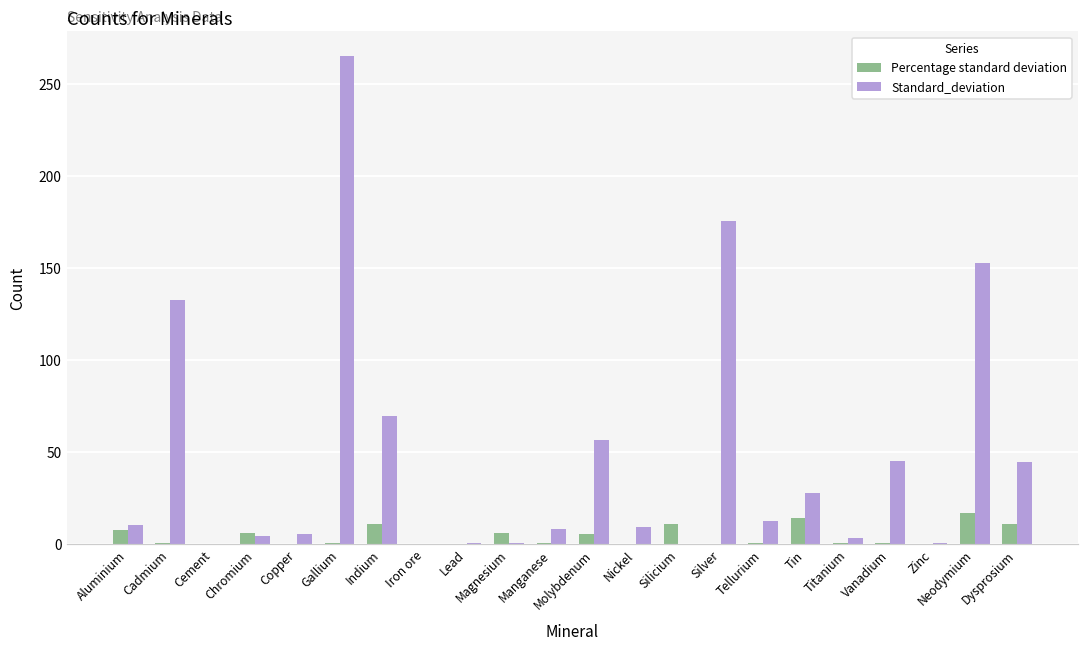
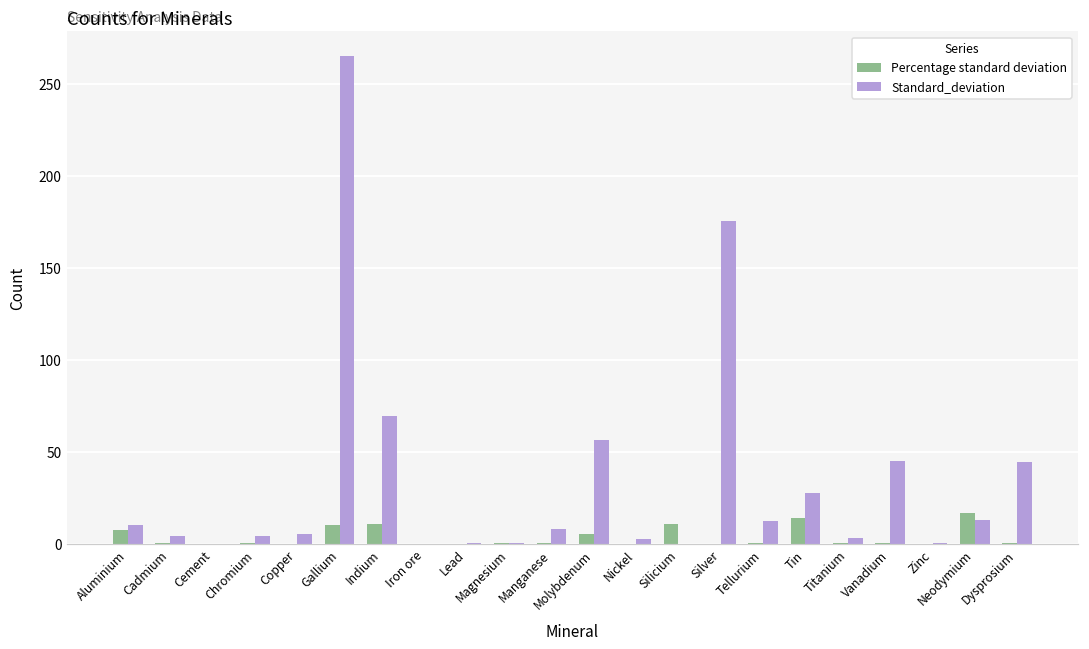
Standard_deviation, Cadmium: 133 -> 5
Percentage standard deviation, Chromium: 6 -> 1
Percentage standard deviation, Gallium: 1 -> 10
Percentage standard deviation, Magnesium: 6 -> 1
Standard_deviation, Nickel: 9 -> 3
Standard_deviation, Neodymium: 153 -> 13
Percentage standard deviation, Dysprosium: 11 -> 1
